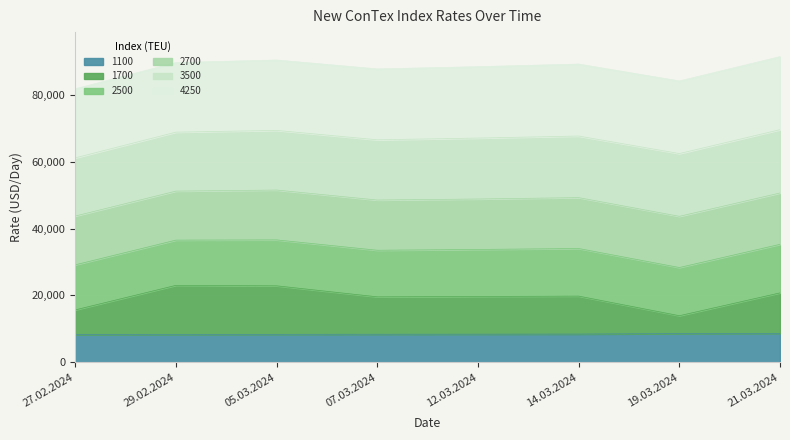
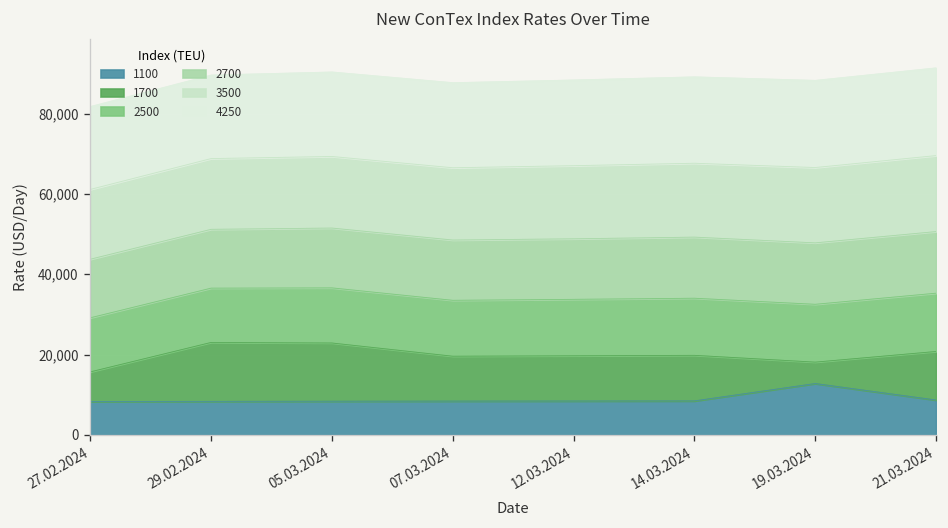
1100, 19.03.2024: 9,000 -> 13,000
